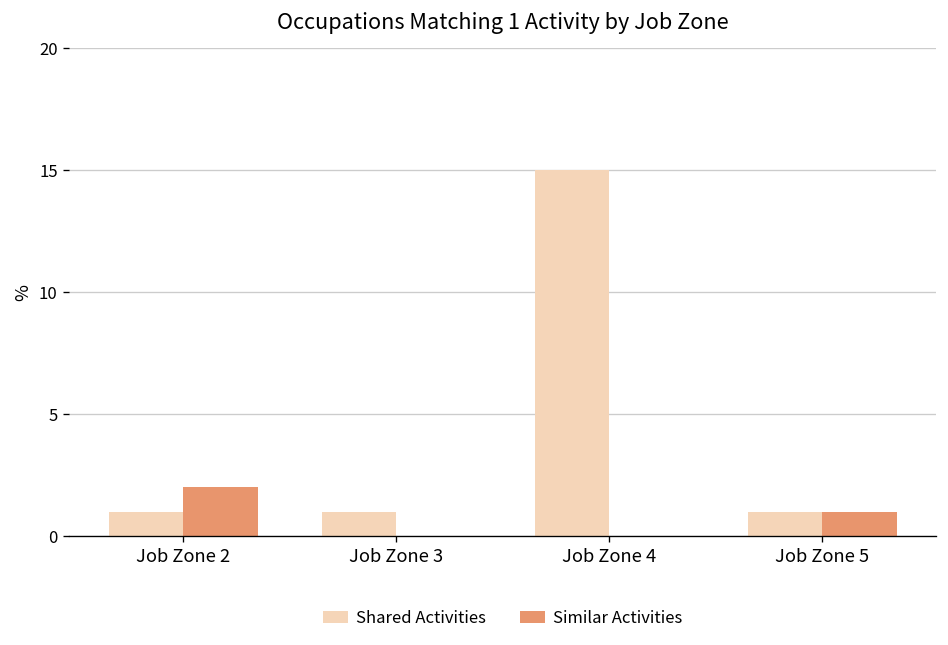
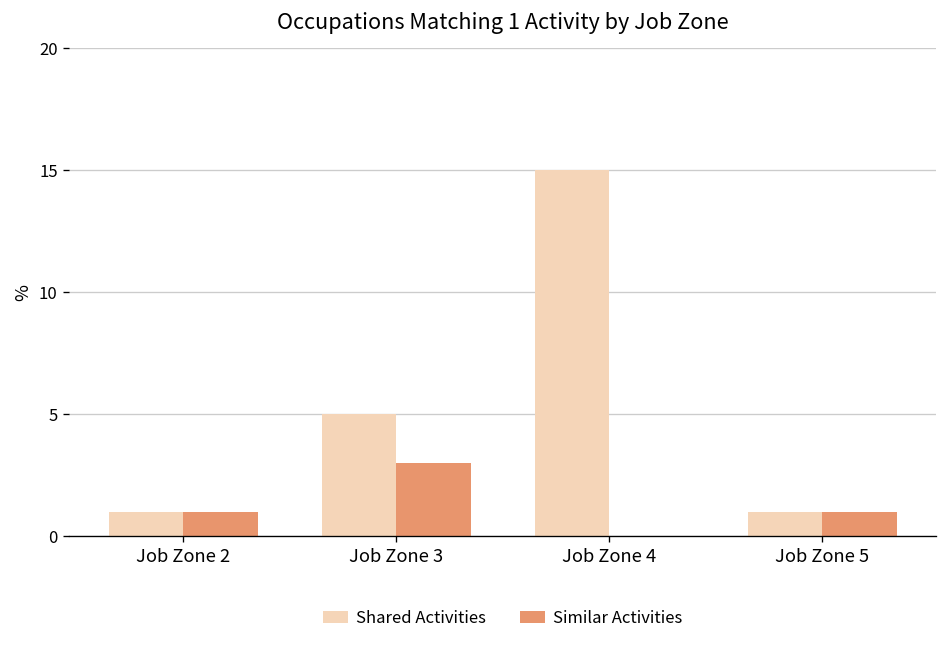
Similar Activities, Job Zone 2: 2 -> 1
Shared Activities, Job Zone 3: 1 -> 5
Similar Activities, Job Zone 3: 0 -> 3
